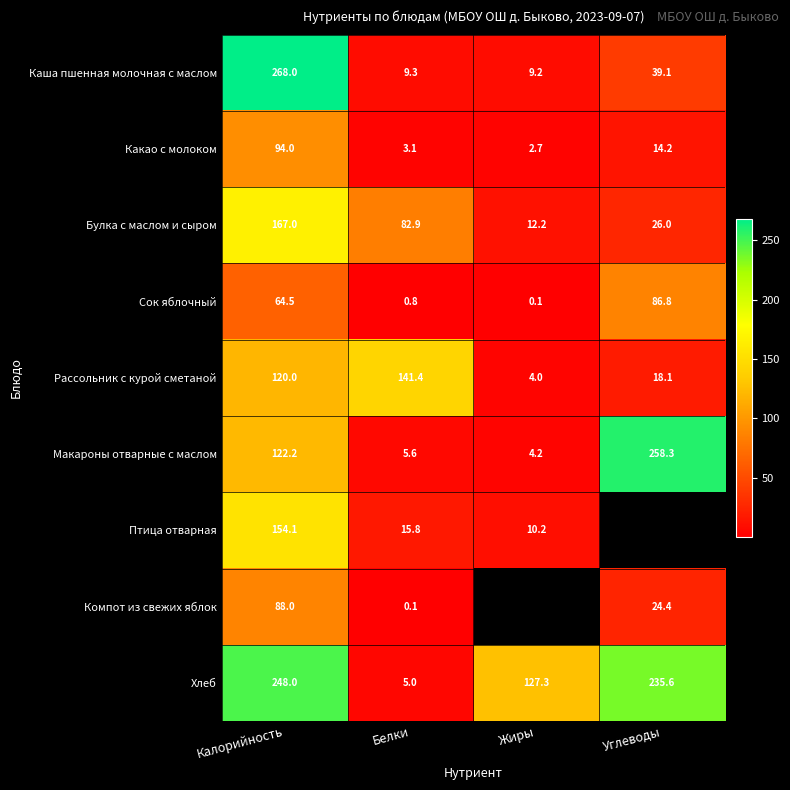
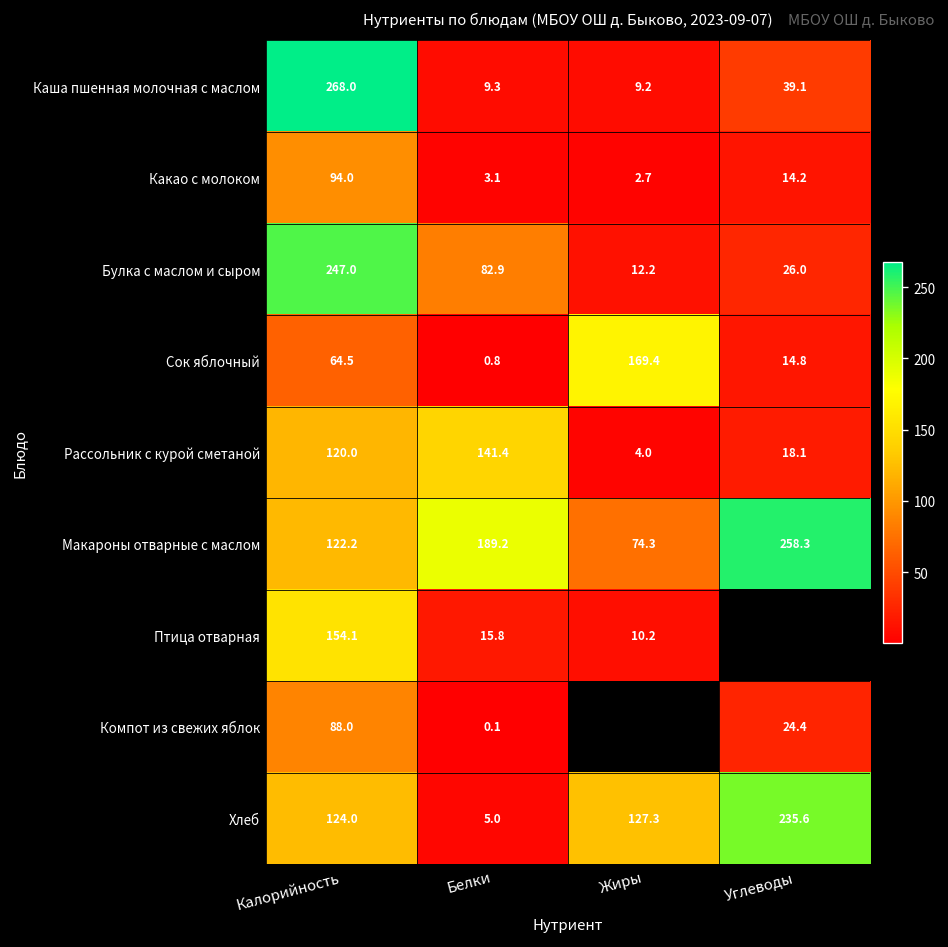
Булка с маслом и сыром, Калорийность: 167.0 -> 247.0
Сок яблочный, Жиры: 0.1 -> 169.4
Сок яблочный, Углеводы: 86.8 -> 14.8
Макароны отварные с маслом, Белки: 5.6 -> 189.2
Макароны отварные с маслом, Жиры: 4.2 -> 74.3
Хлеб, Калорийность: 248.0 -> 124.0
